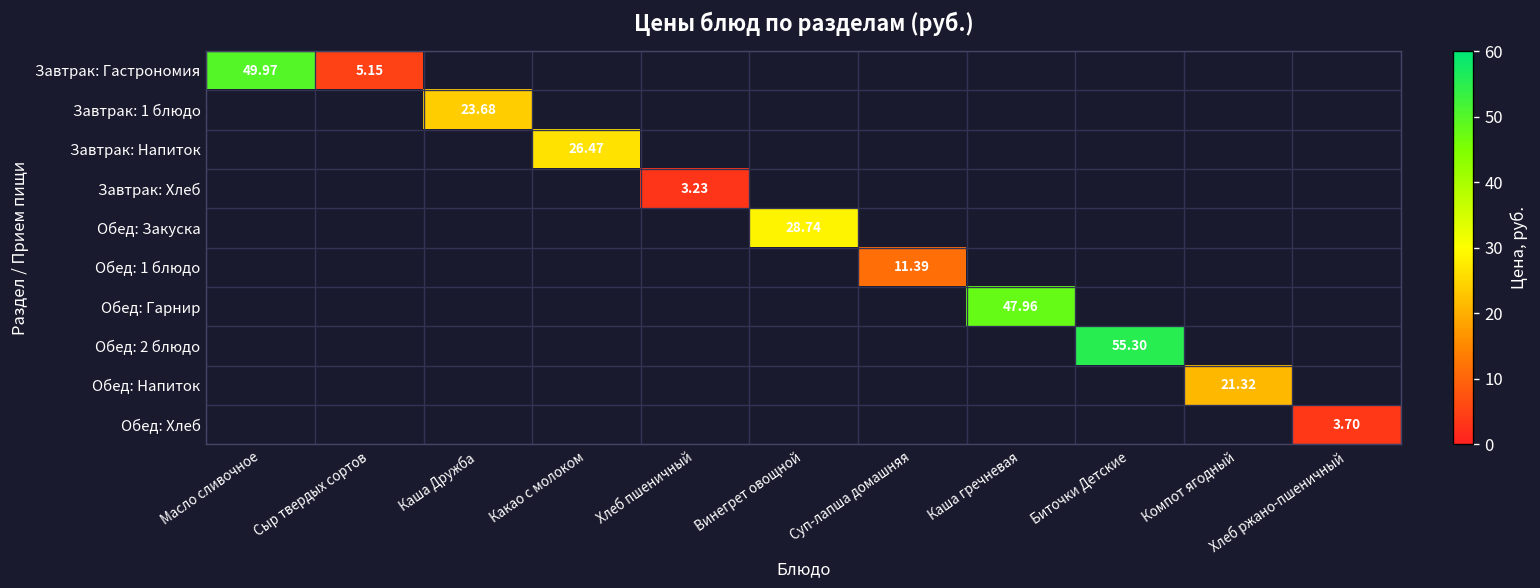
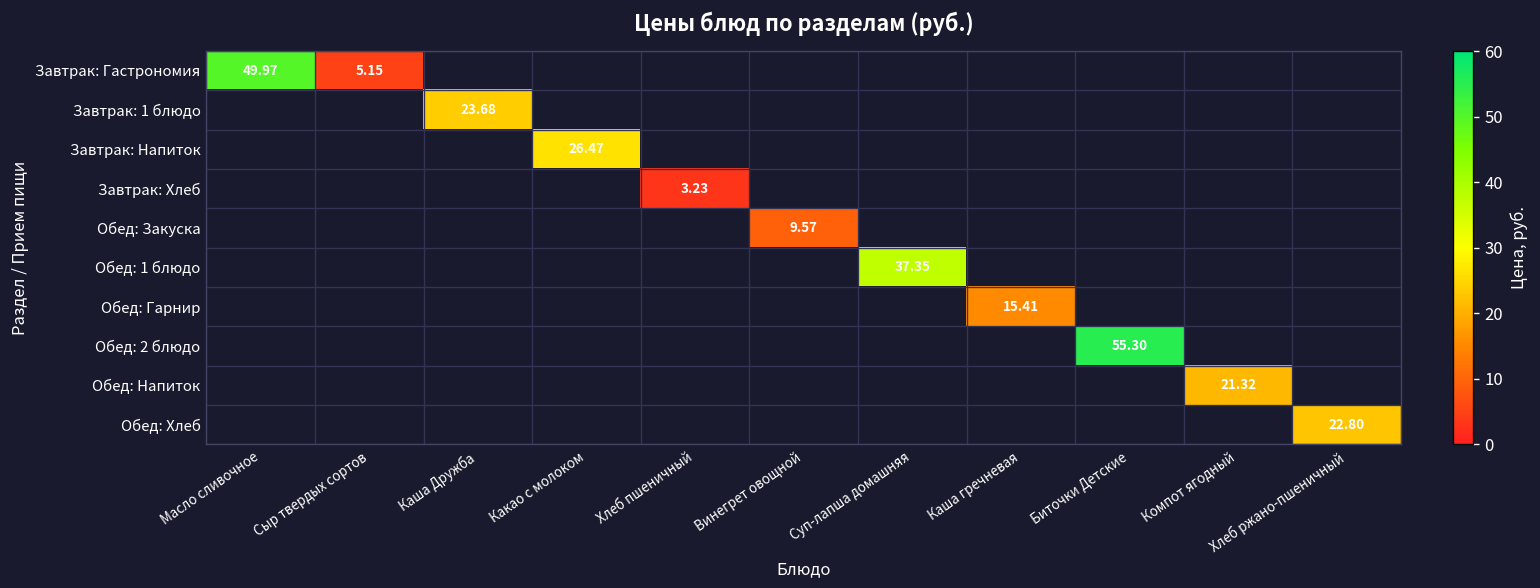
Обед: Закуска, Винегрет овощной: 28.74 -> 9.57
Обед: 1 блюдо, Суп-лапша домашняя: 11.39 -> 37.35
Обед: Гарнир, Каша гречневая: 47.96 -> 15.41
Обед: Хлеб, Хлеб ржано-пшеничный: 3.70 -> 22.80
